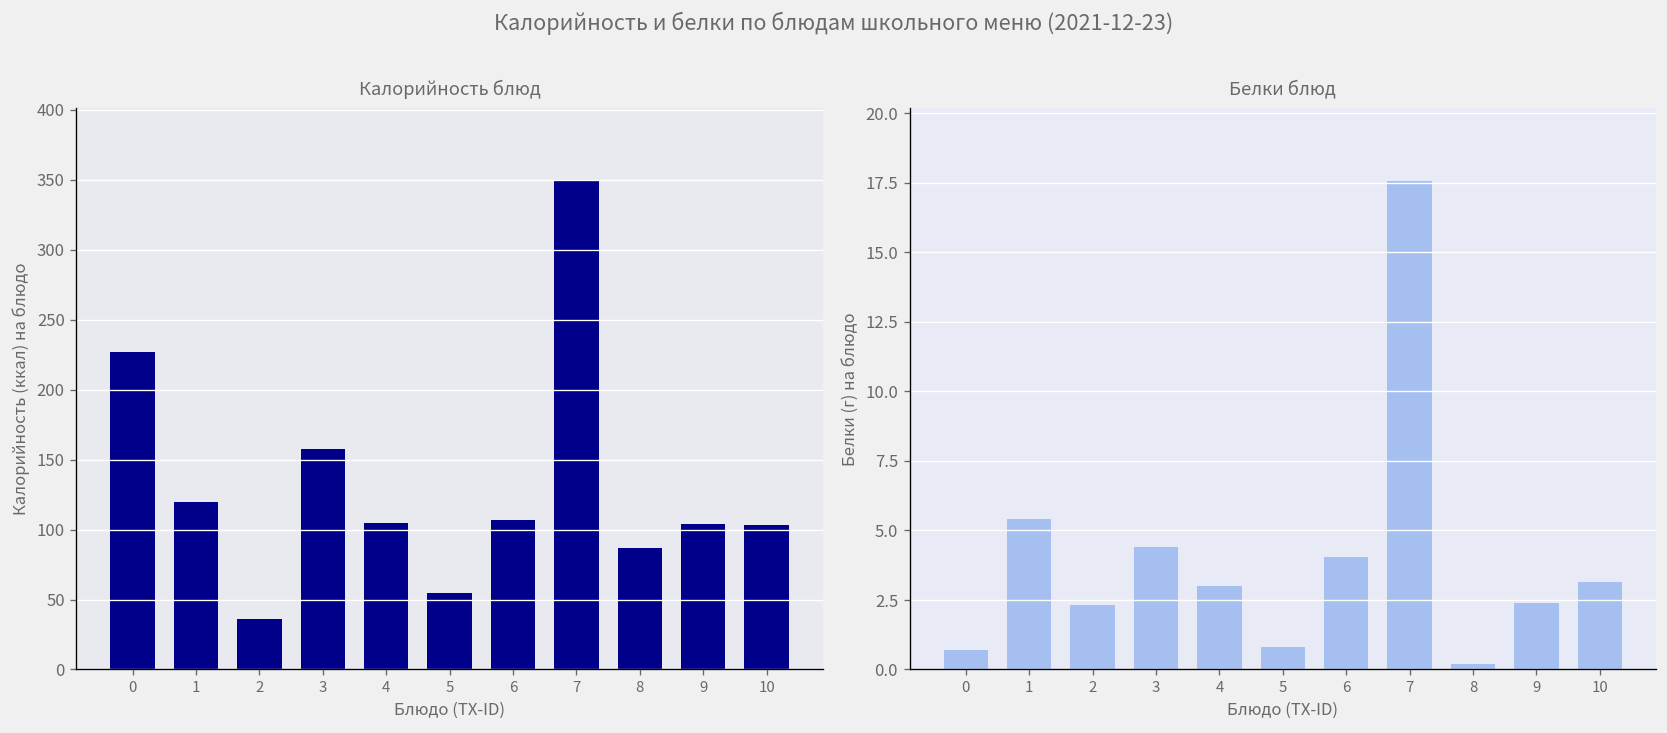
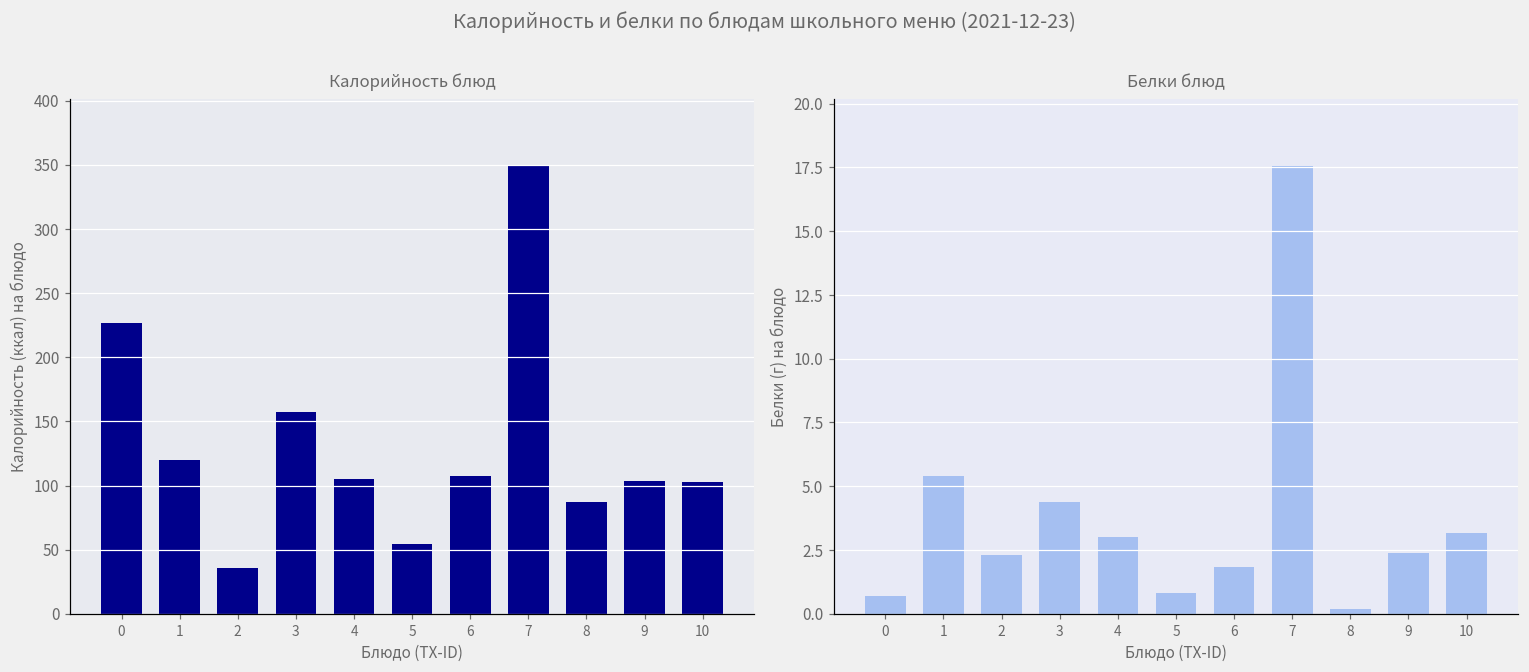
Белки блюд, 6: 4.1 -> 1.8
